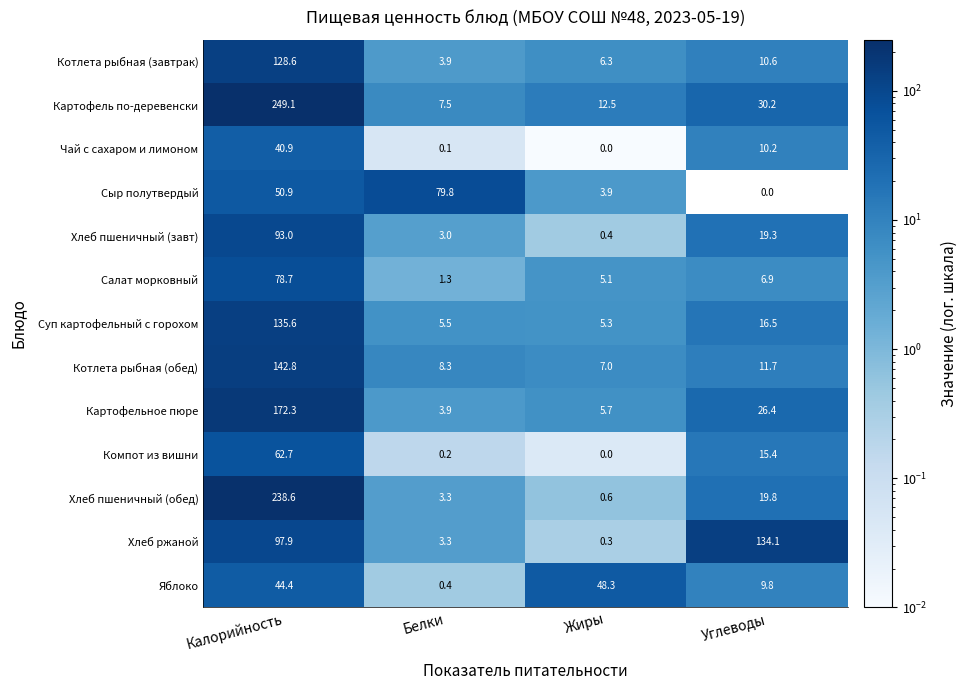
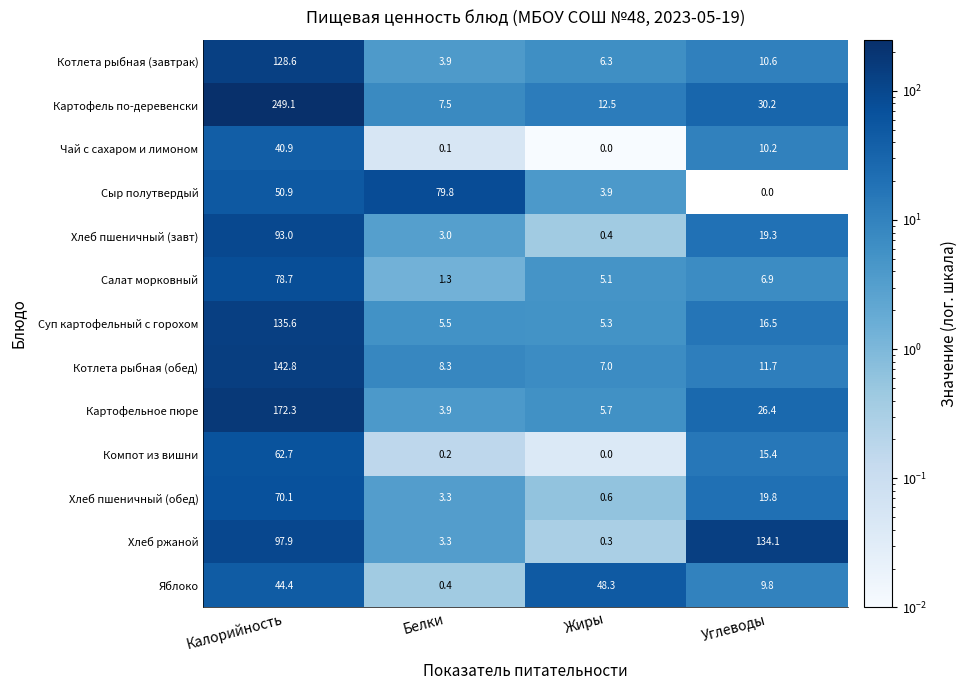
Хлеб пшеничный (обед), Калорийность: 238.6 -> 70.1
